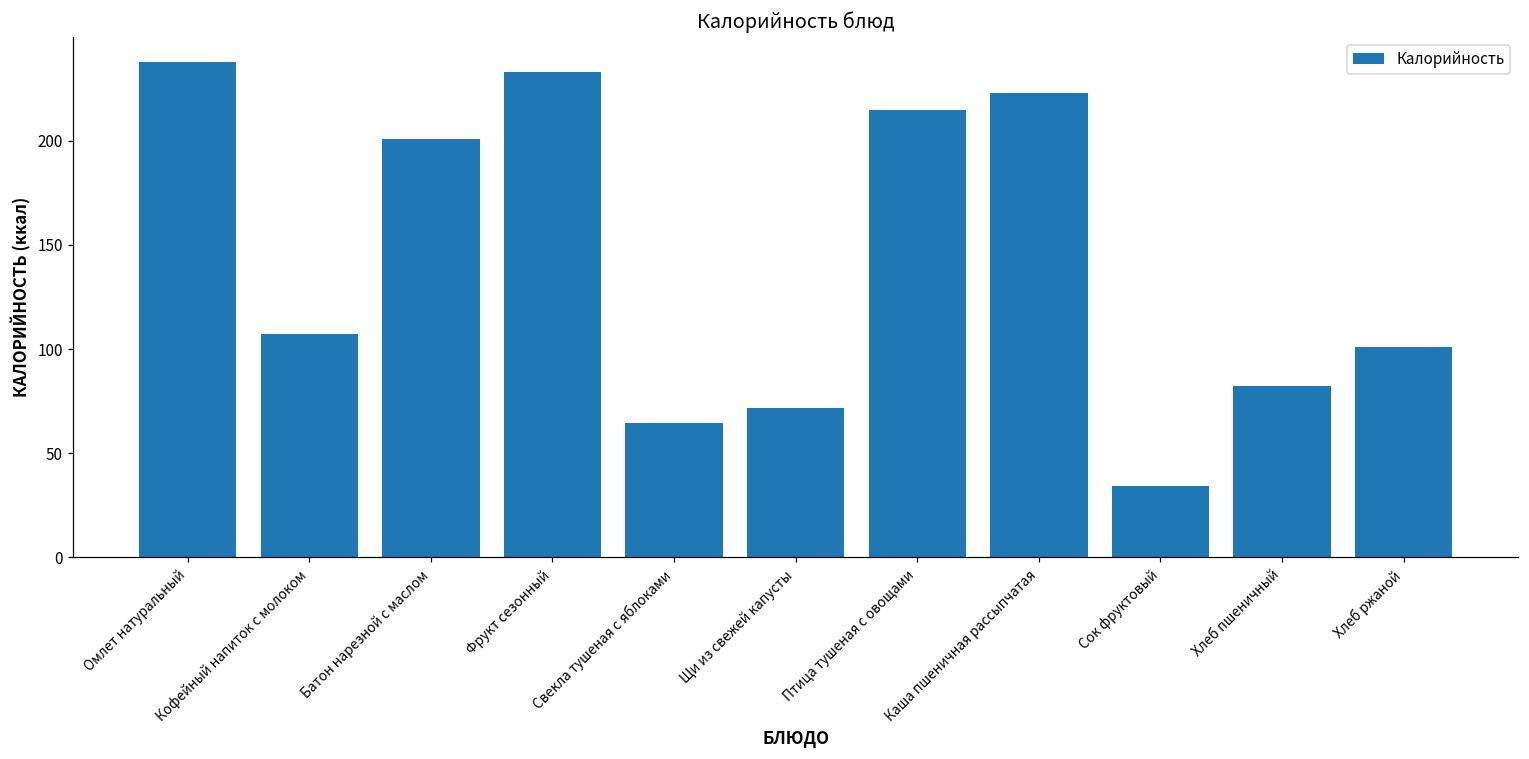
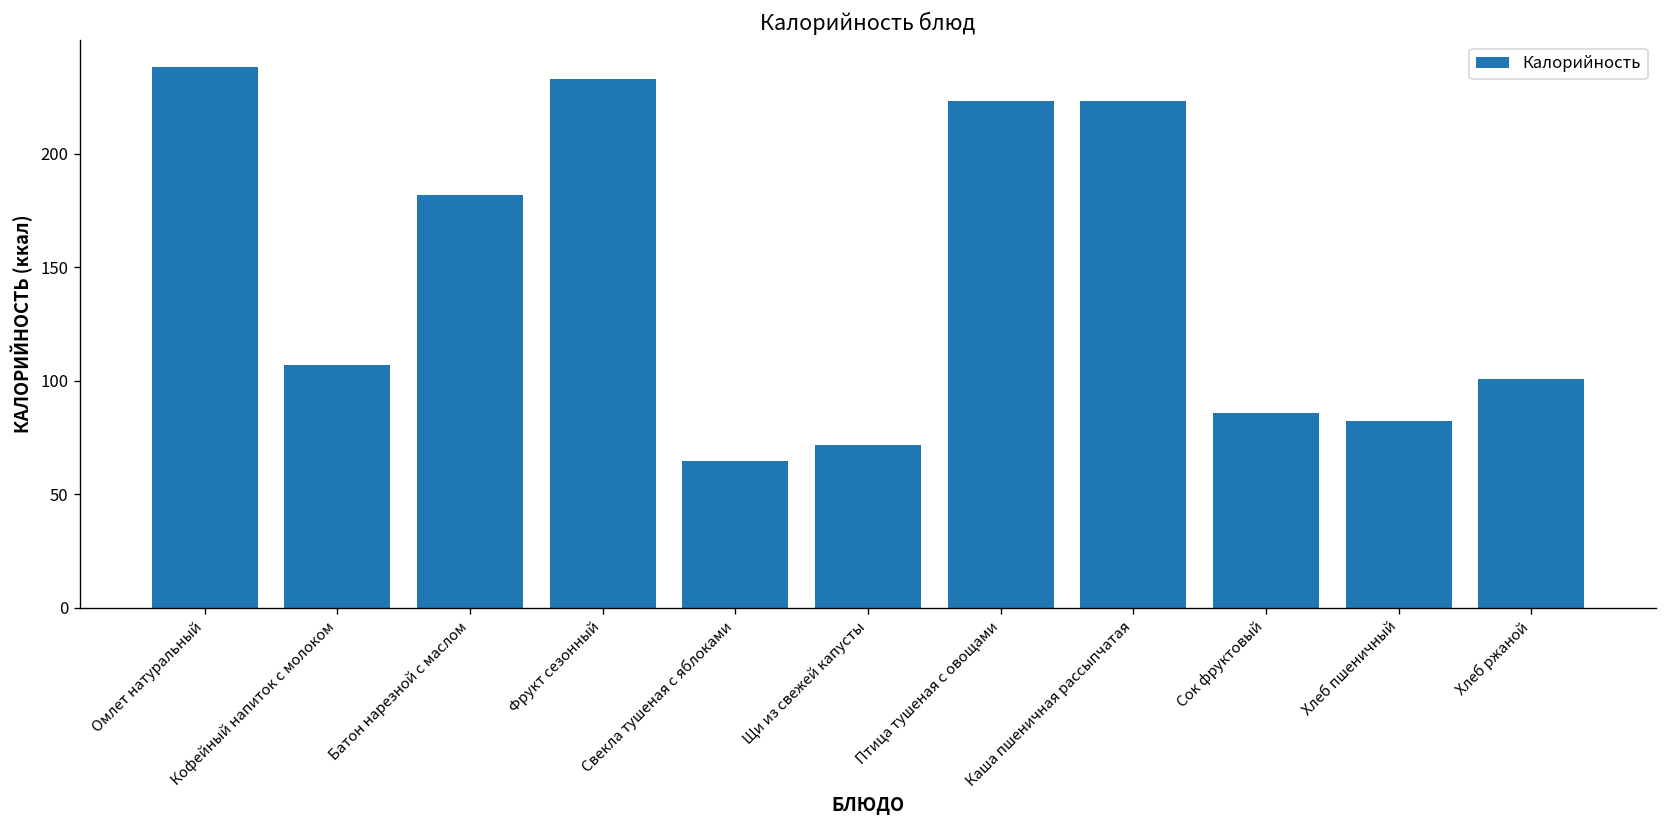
Батон нарезной с маслом: 201 -> 182
Птица тушеная с овощами: 215 -> 223
Сок фруктовый: 34 -> 86
